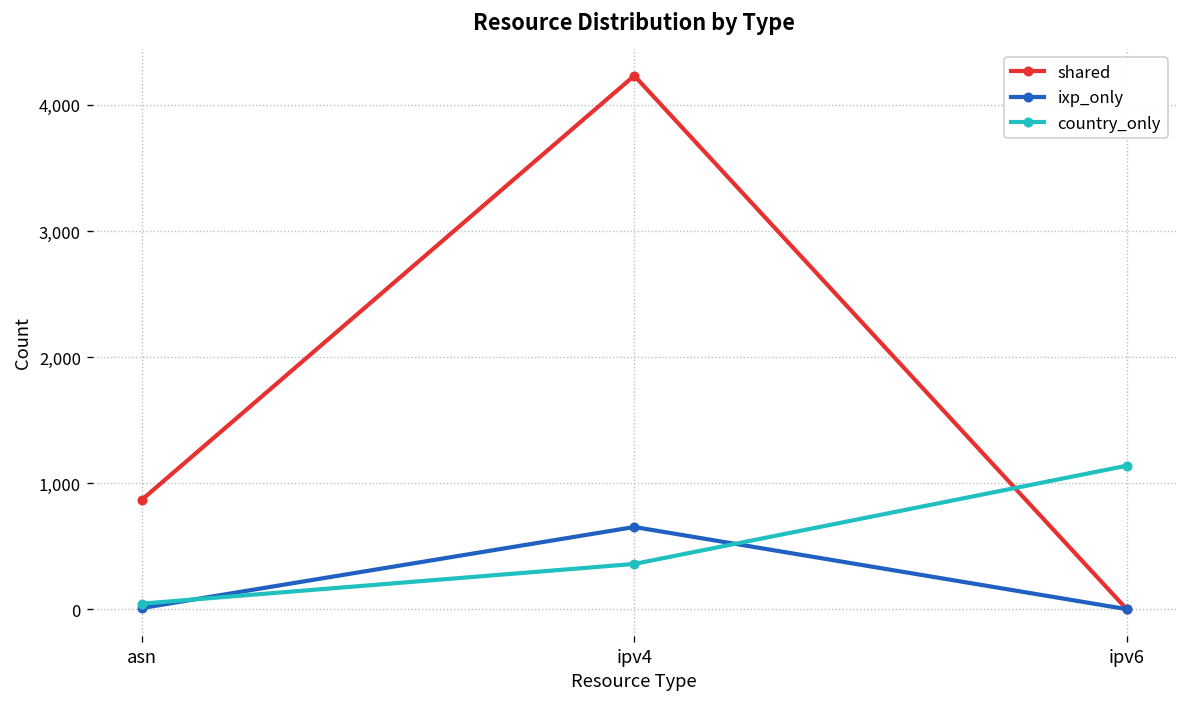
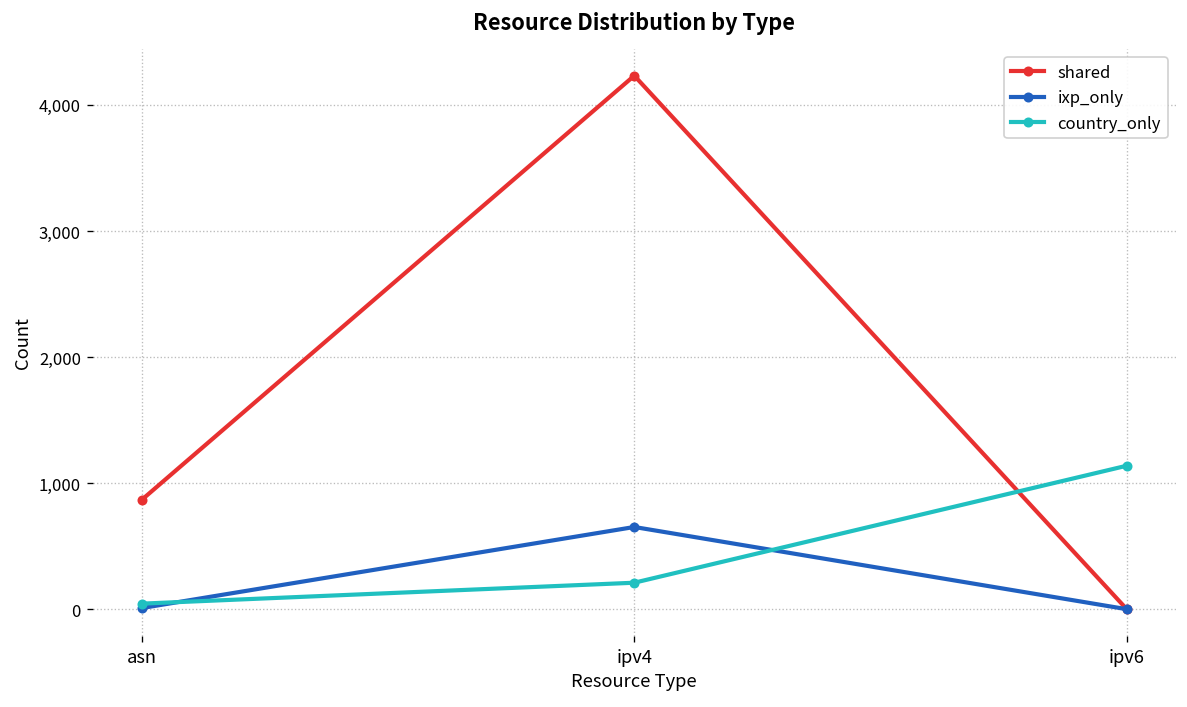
country_only, ipv4: 360 -> 210
